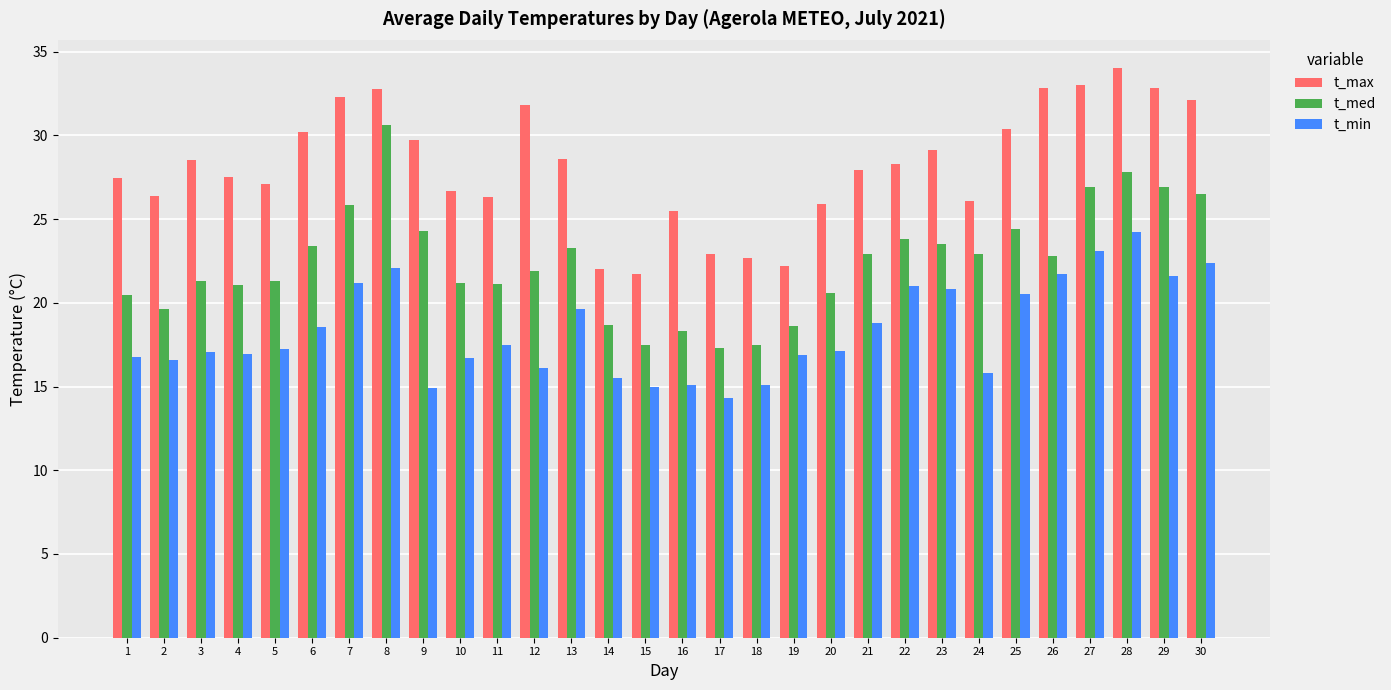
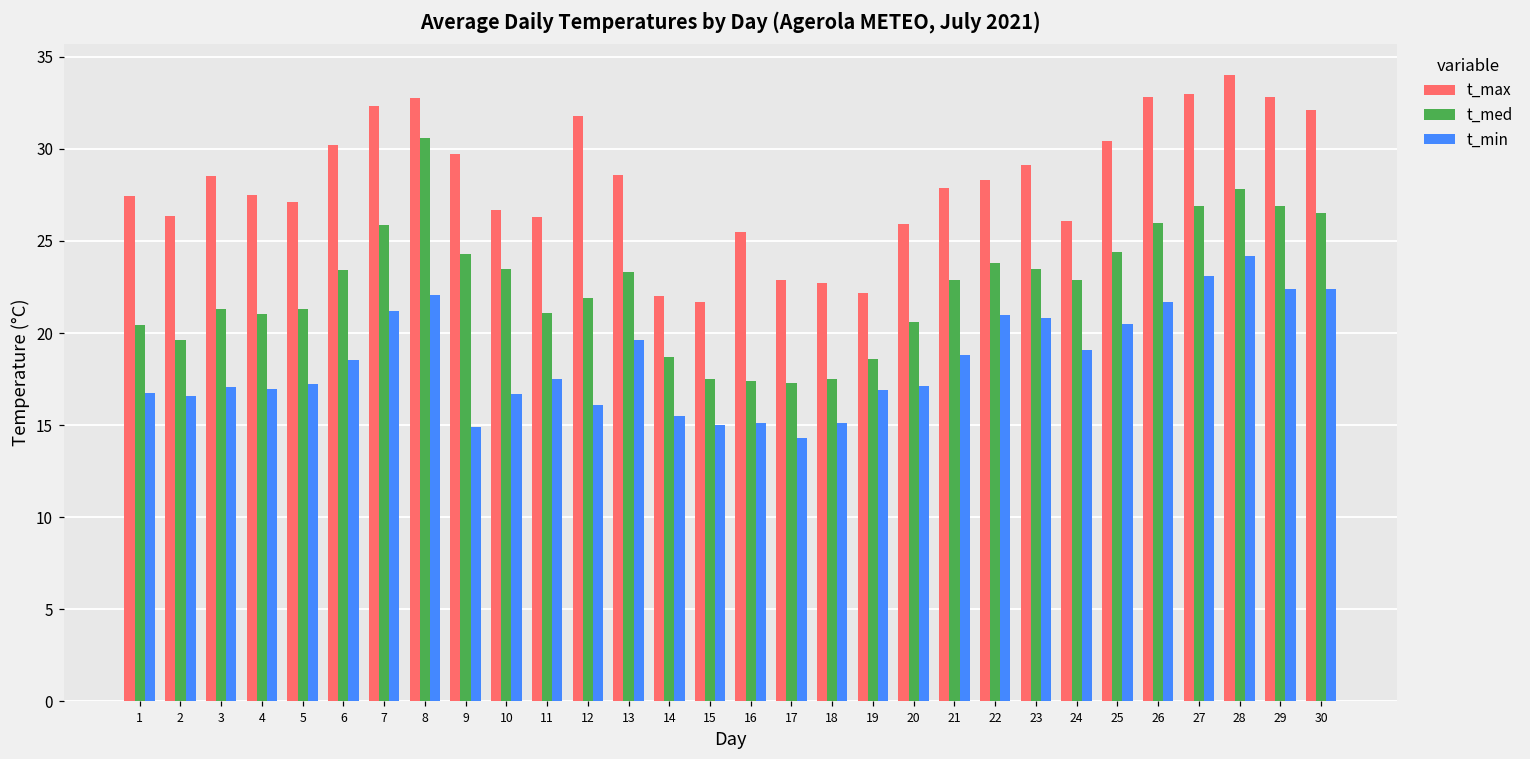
t_med, 10: 21.2 -> 23.5
t_med, 16: 18.3 -> 17.4
t_min, 24: 15.8 -> 19.1
t_med, 26: 22.8 -> 26.0
t_min, 29: 21.6 -> 22.4
